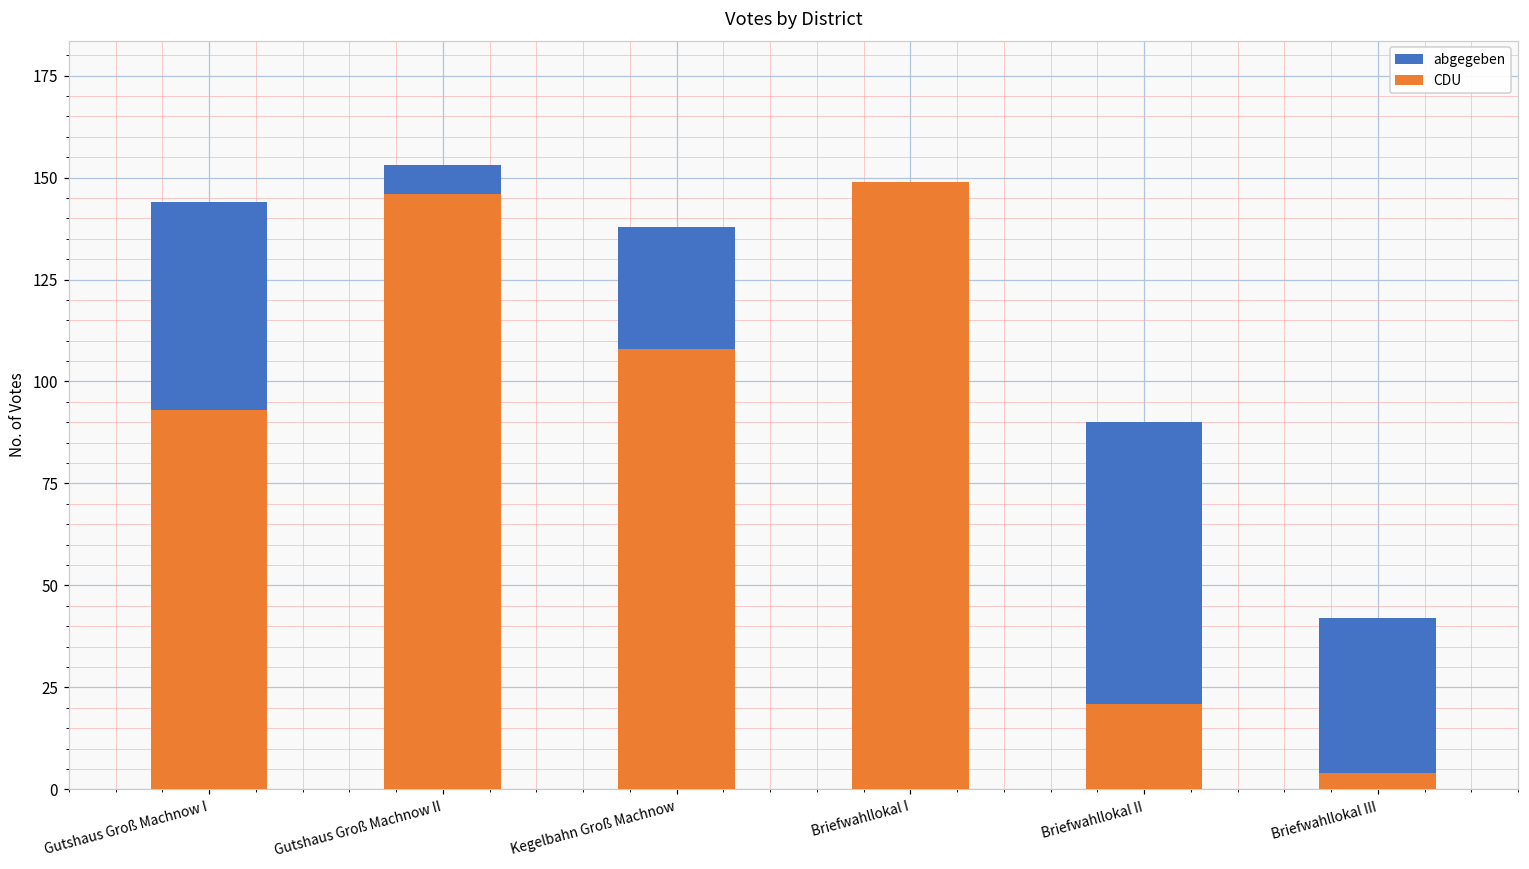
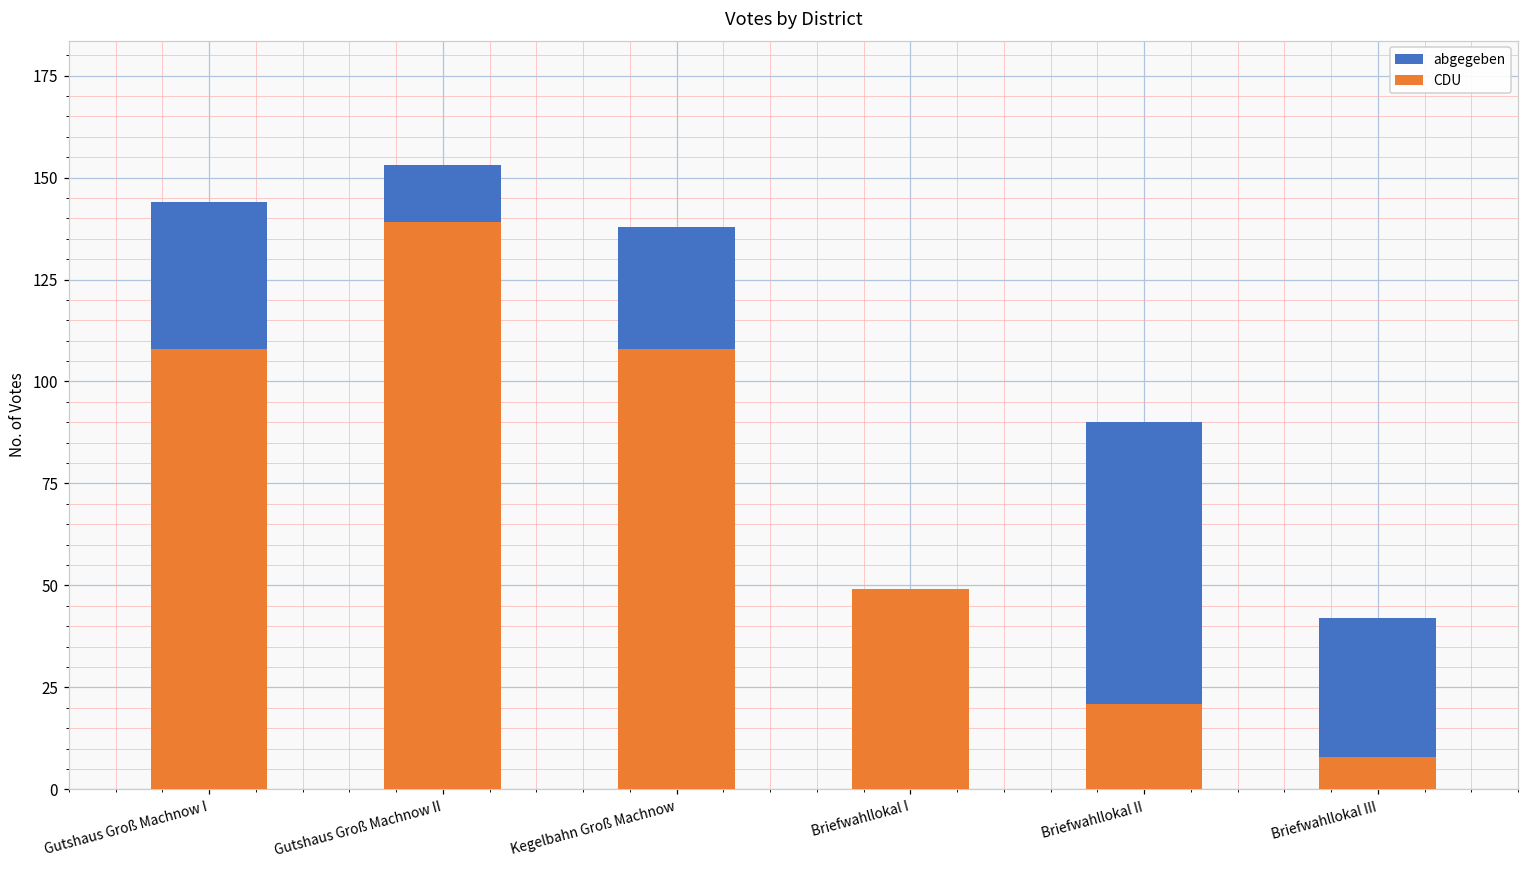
CDU, Gutshaus Groß Machnow I: 93 -> 108
CDU, Gutshaus Groß Machnow II: 146 -> 139
CDU, Briefwahllokal I: 149 -> 49
CDU, Briefwahllokal III: 4 -> 8
